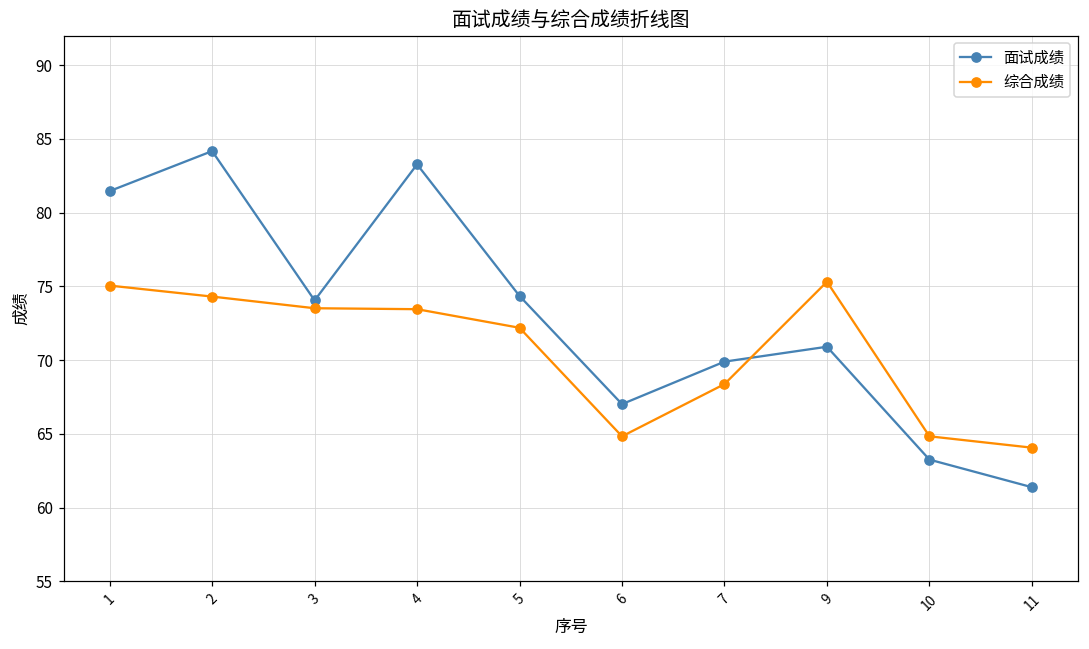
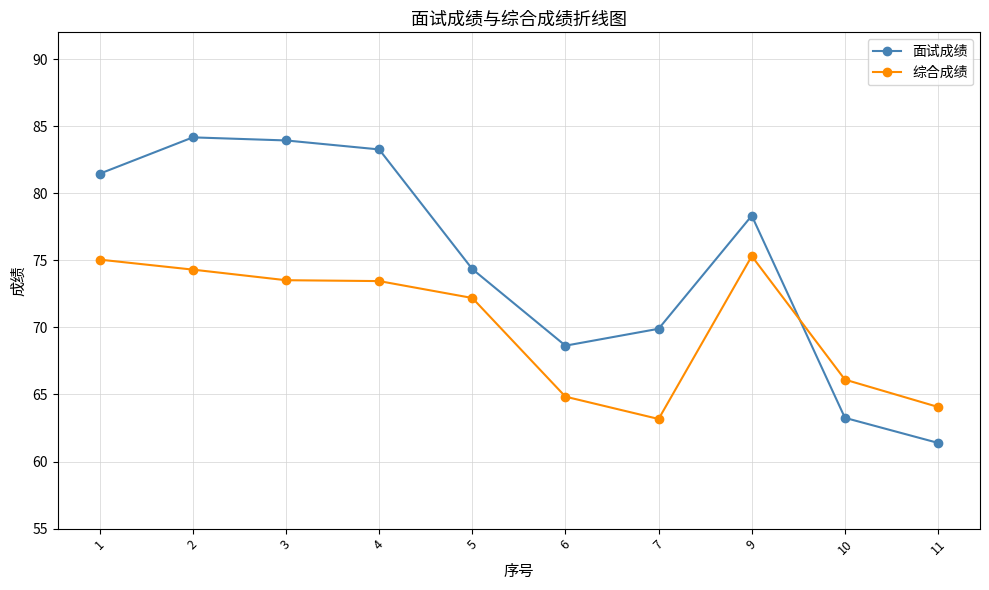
面试成绩, 3: 74.1 -> 83.9
面试成绩, 6: 67.0 -> 68.6
综合成绩, 7: 68.4 -> 63.2
面试成绩, 9: 70.9 -> 78.3
综合成绩, 10: 64.8 -> 66.1
